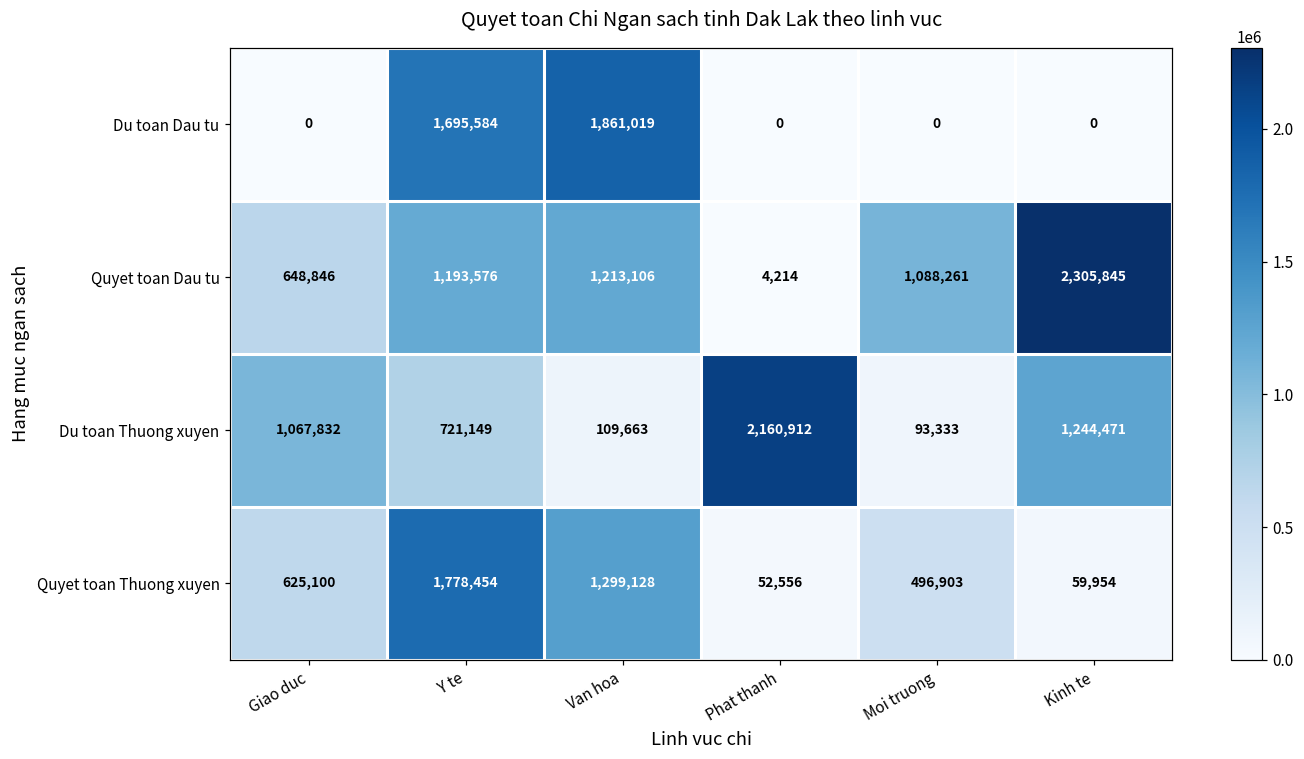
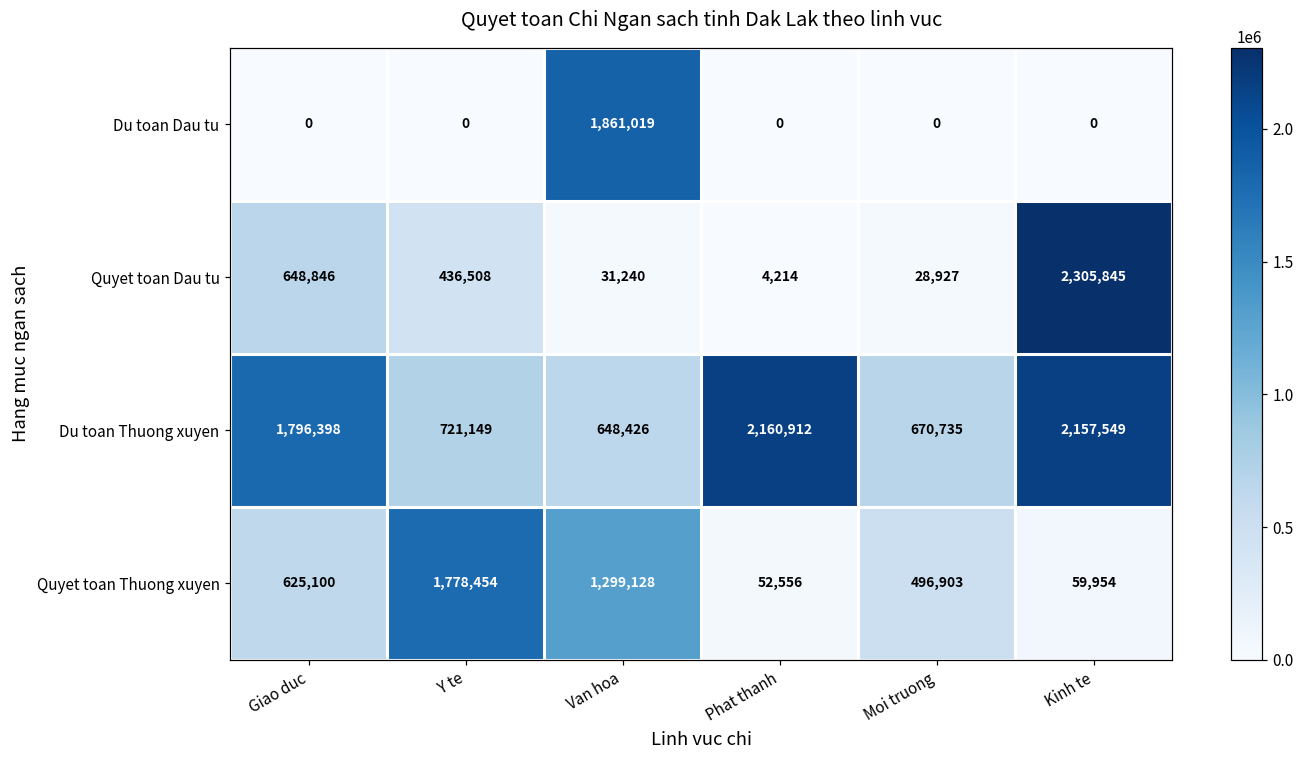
Du toan Dau tu, Y te: 1,695,584 -> 0
Quyet toan Dau tu, Y te: 1,193,576 -> 436,508
Quyet toan Dau tu, Van hoa: 1,213,106 -> 31,240
Quyet toan Dau tu, Moi truong: 1,088,261 -> 28,927
Du toan Thuong xuyen, Giao duc: 1,067,832 -> 1,796,398
Du toan Thuong xuyen, Van hoa: 109,663 -> 648,426
Du toan Thuong xuyen, Moi truong: 93,333 -> 670,735
Du toan Thuong xuyen, Kinh te: 1,244,471 -> 2,157,549
